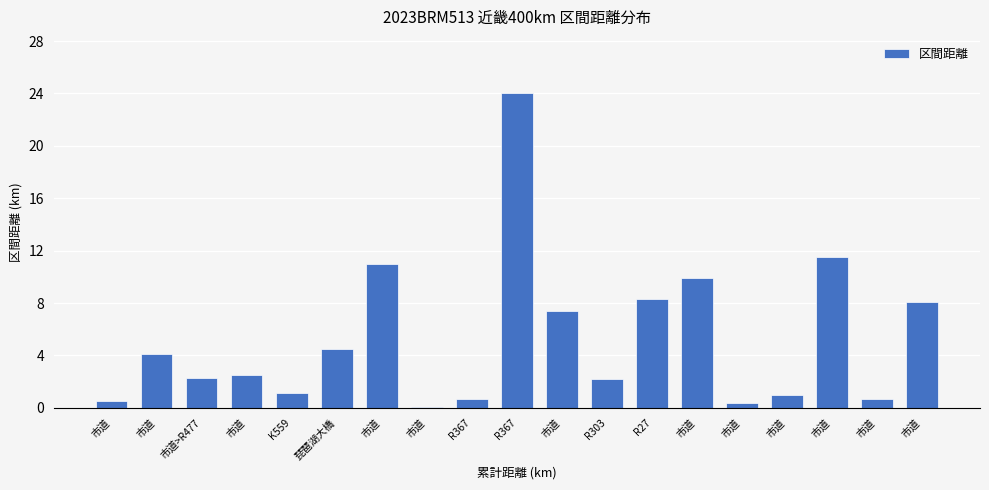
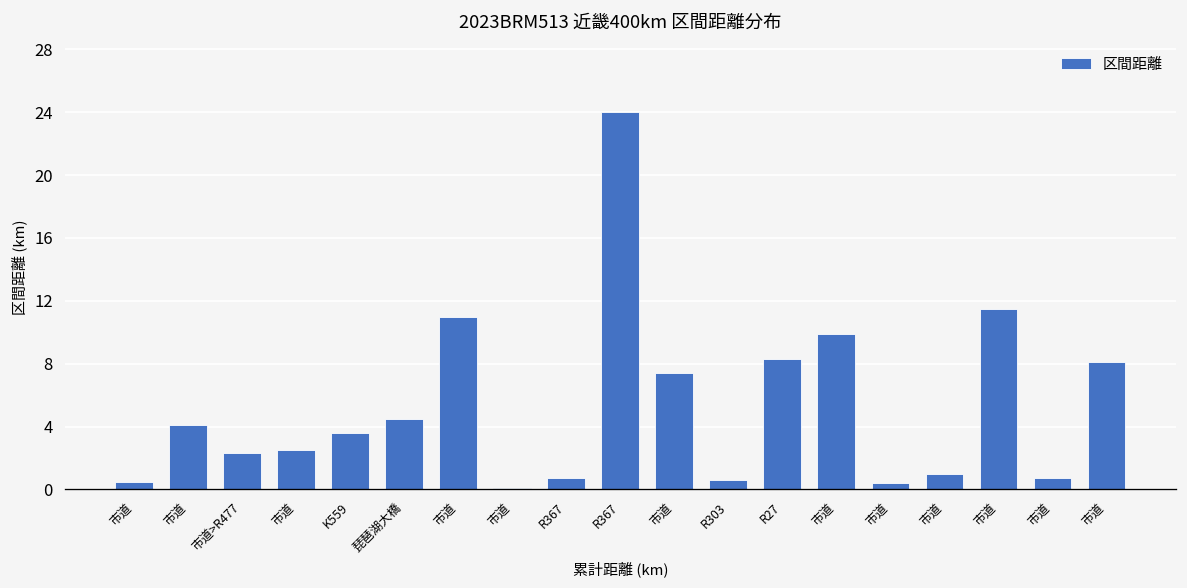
K559: 1.1 -> 3.6
R303: 2.2 -> 0.6
